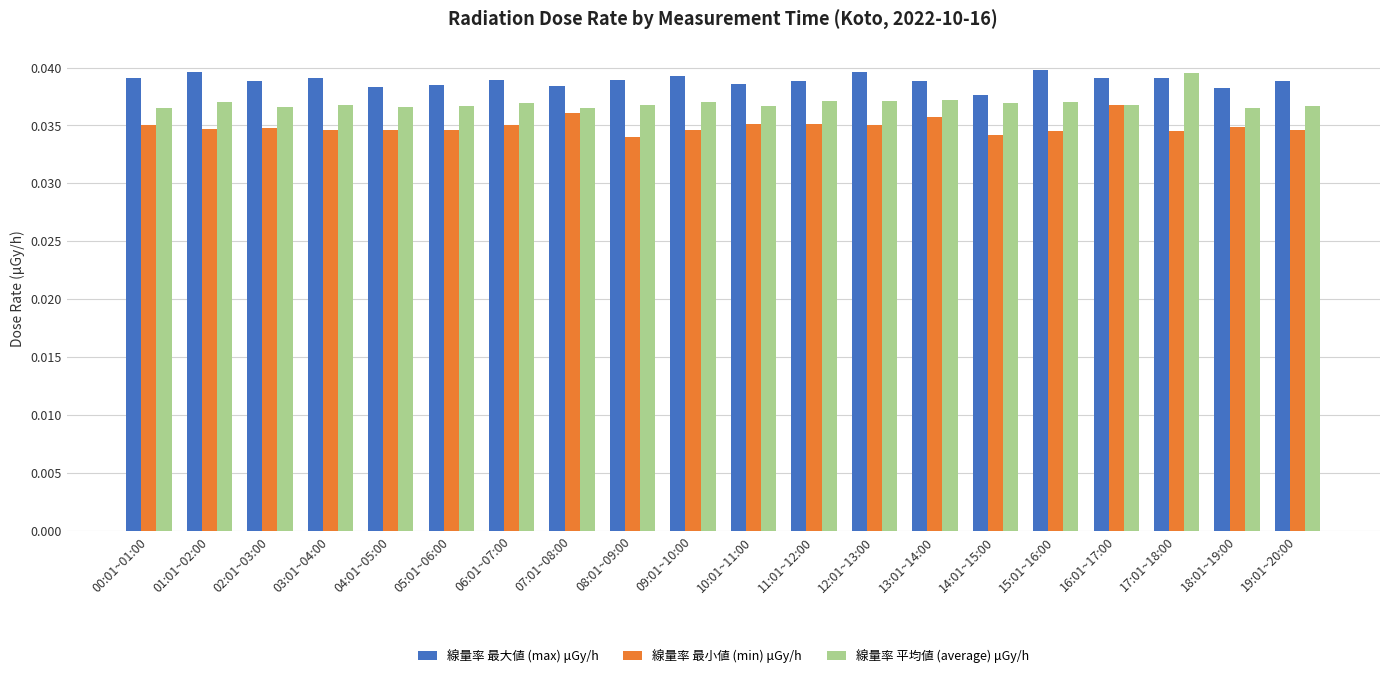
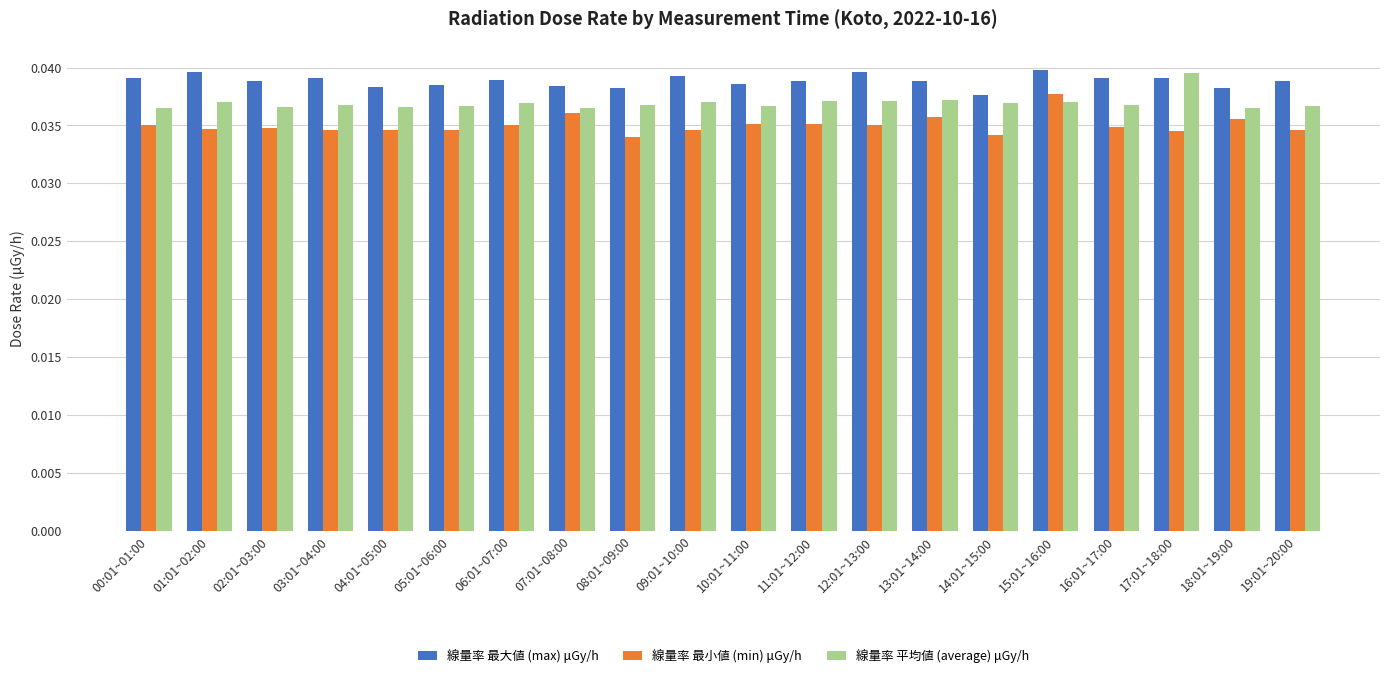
線量率 最大値 (max) μGy/h, 08:01~09:00: 0.0389 -> 0.0382
線量率 最小値 (min) μGy/h, 15:01~16:00: 0.0345 -> 0.0377
線量率 最小値 (min) μGy/h, 16:01~17:00: 0.0368 -> 0.0349
線量率 最小値 (min) μGy/h, 18:01~19:00: 0.0349 -> 0.0356
